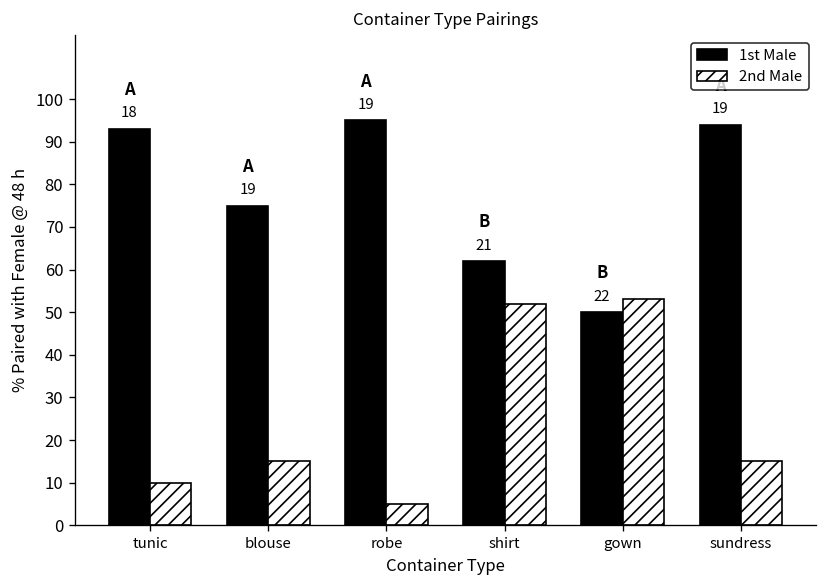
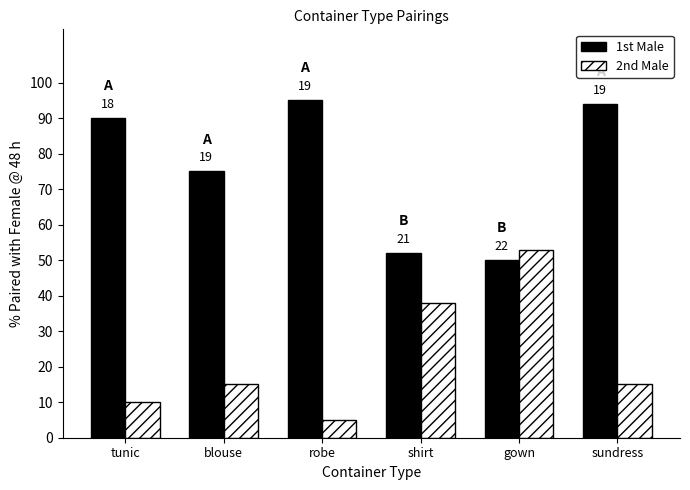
1st Male, tunic: 93 -> 90
1st Male, shirt: 62 -> 52
2nd Male, shirt: 52 -> 38
